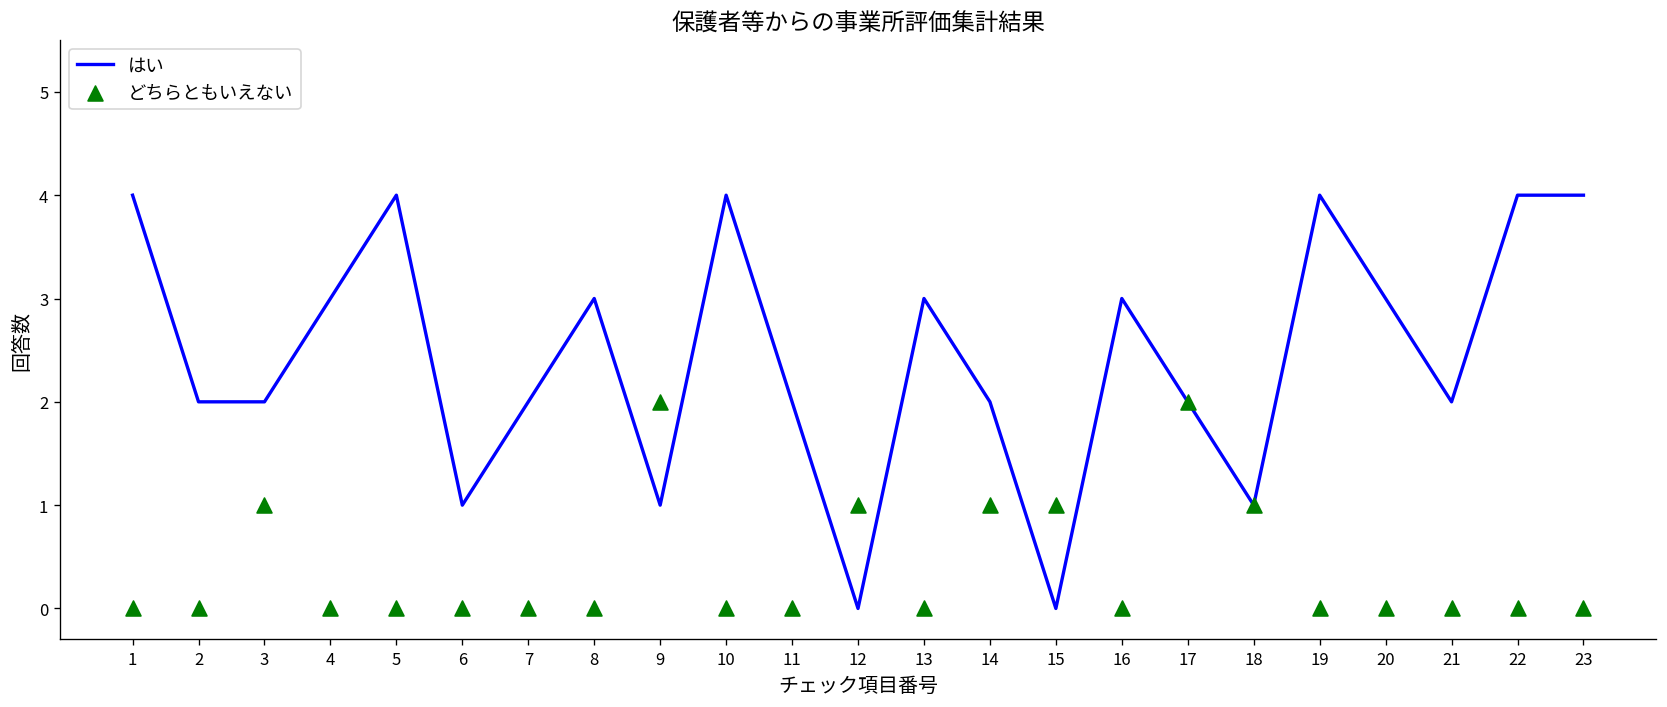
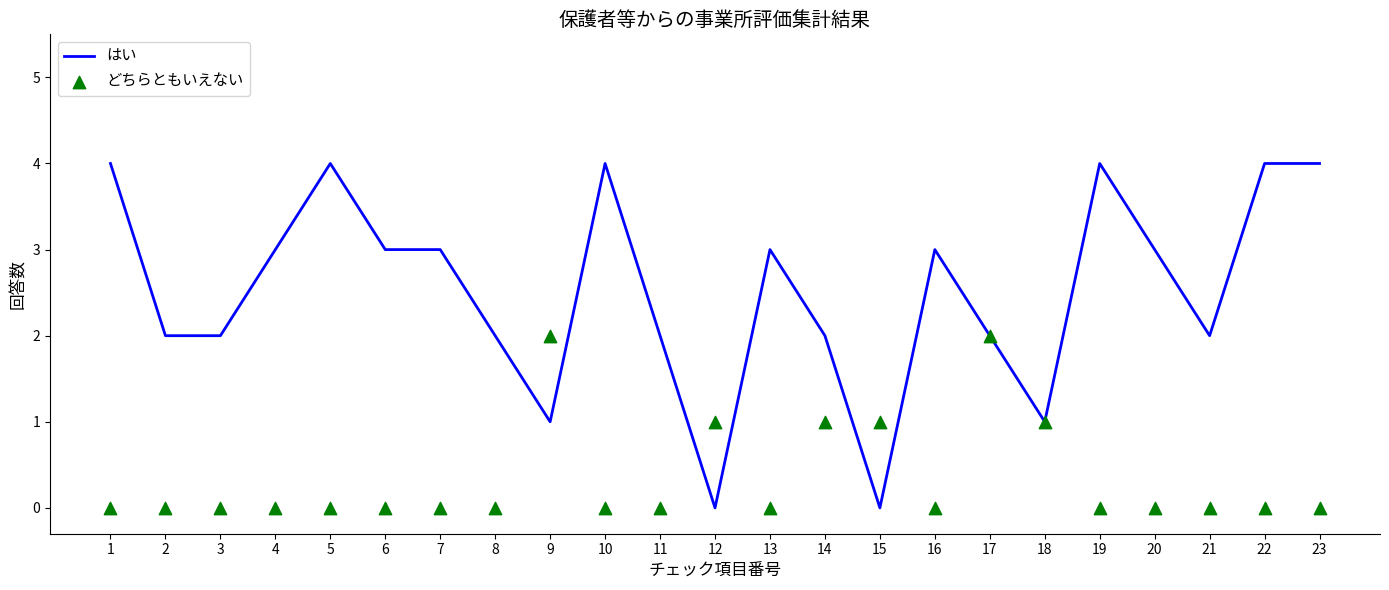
どちらともいえない, 3: 1 -> 0
はい, 6: 1 -> 3
はい, 7: 2 -> 3
はい, 8: 3 -> 2
